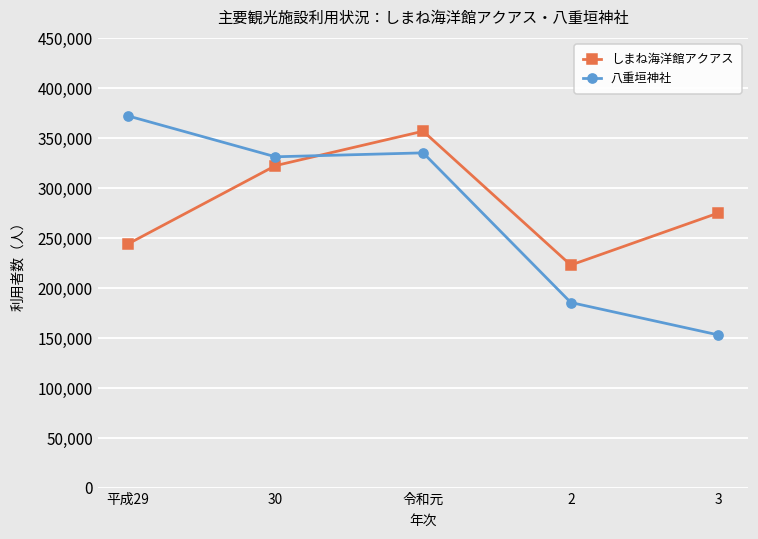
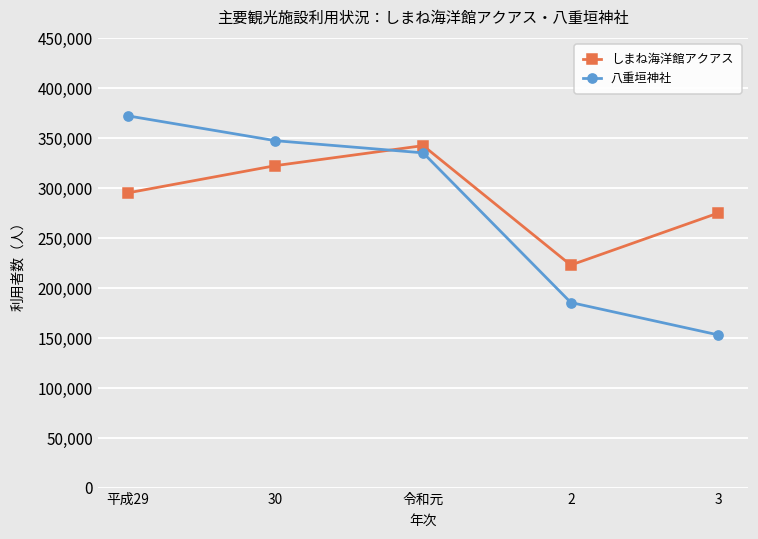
しまね海洋館アクアス, 平成29: 240,000 -> 300,000
八重垣神社, 30: 330,000 -> 350,000
しまね海洋館アクアス, 令和元: 360,000 -> 340,000
